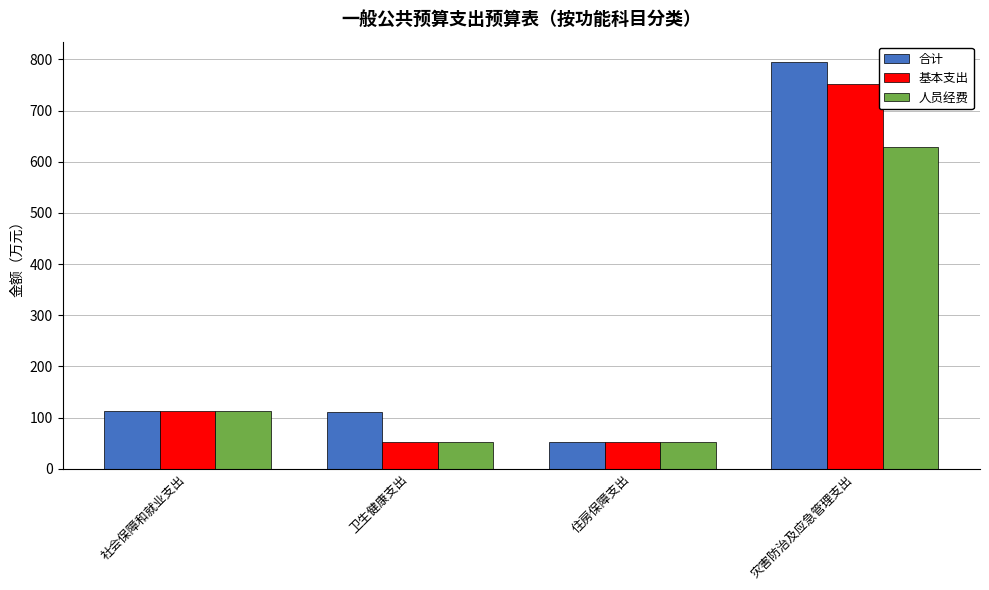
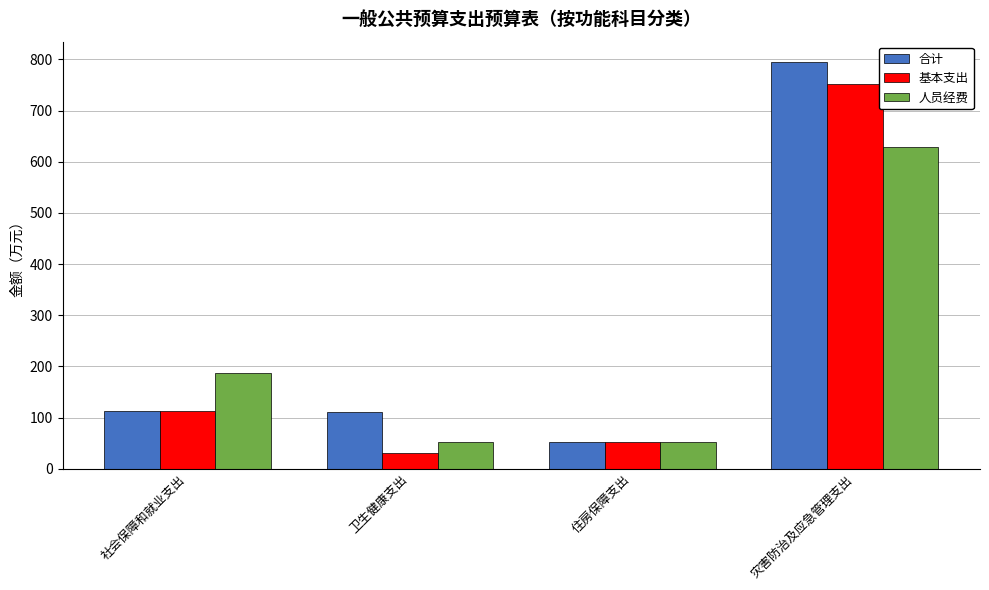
人员经费, 社会保障和就业支出: 110 -> 190
基本支出, 卫生健康支出: 50 -> 30
